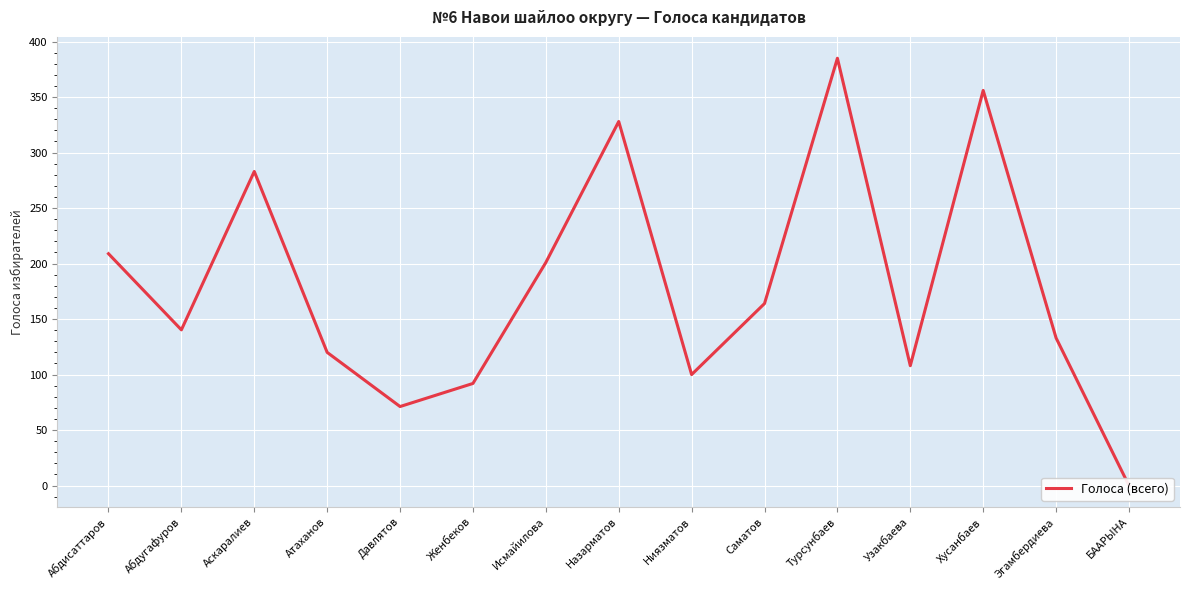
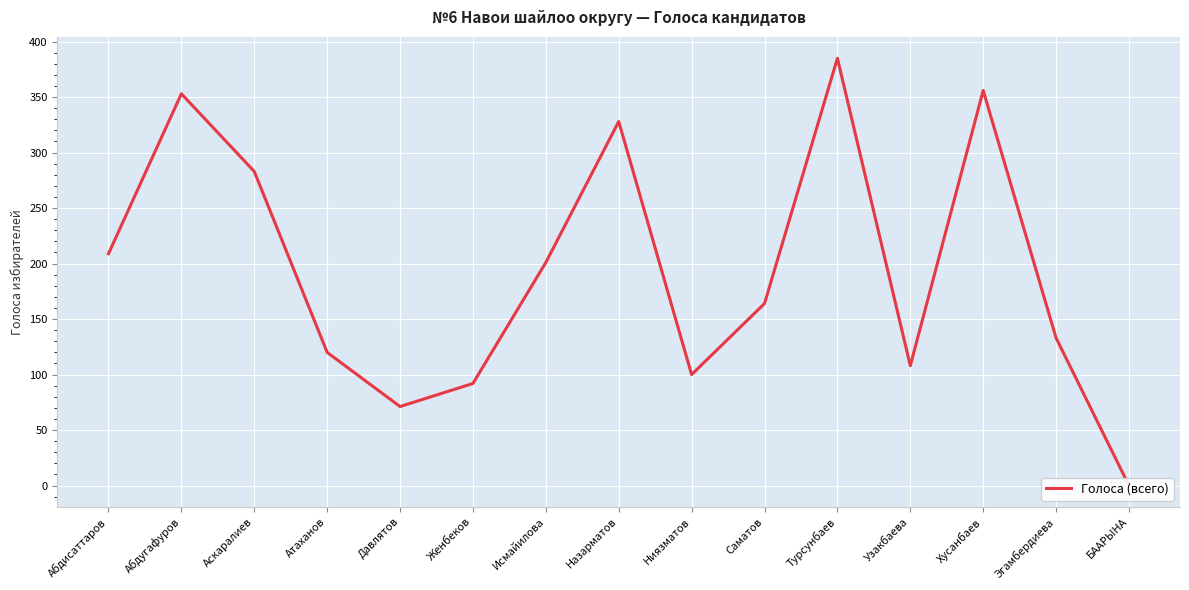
Абдугафуров: 140 -> 353
